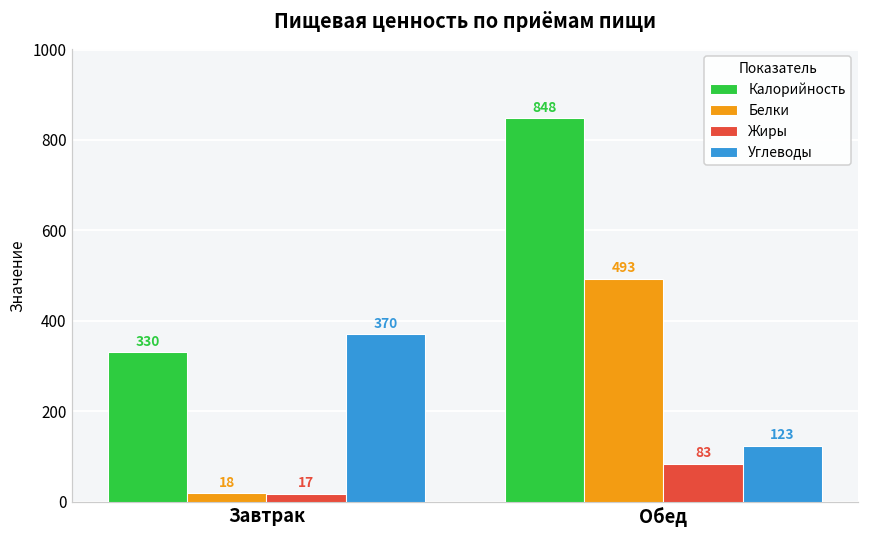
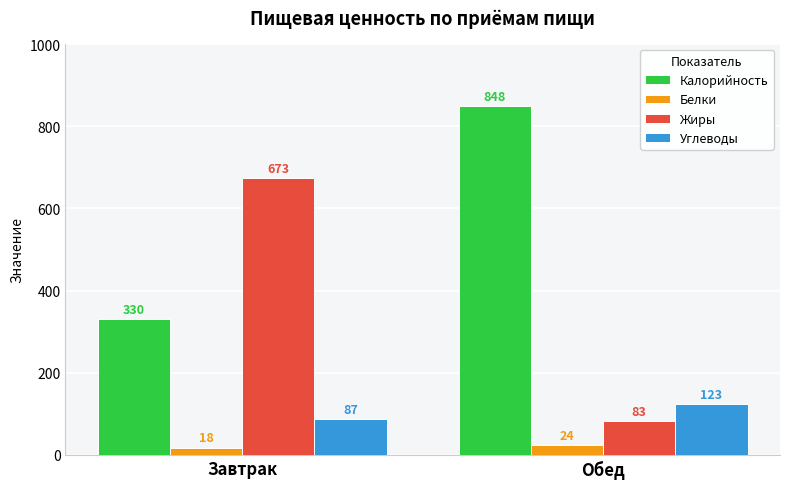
Жиры, Завтрак: 17 -> 673
Углеводы, Завтрак: 370 -> 87
Белки, Обед: 493 -> 24
